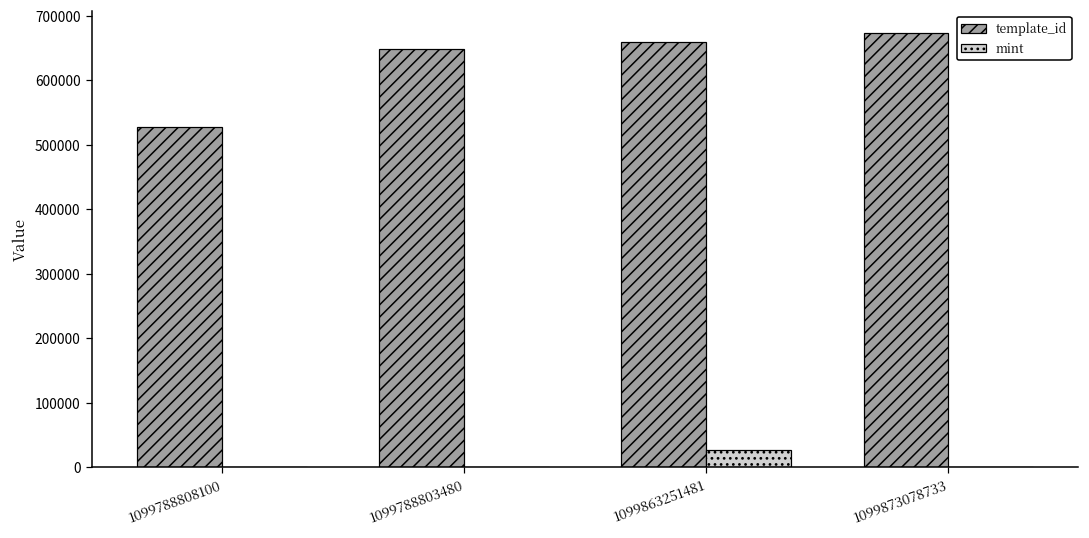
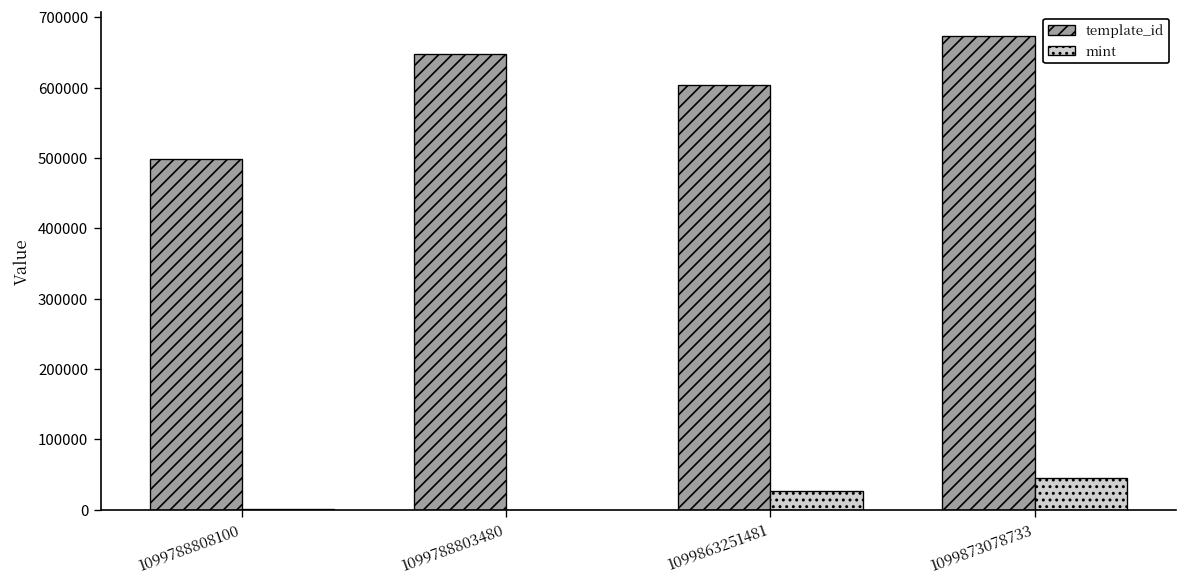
template_id, 1099788808100: 530000 -> 500000
template_id, 1099863251481: 660000 -> 600000
mint, 1099873078733: 0 -> 50000
